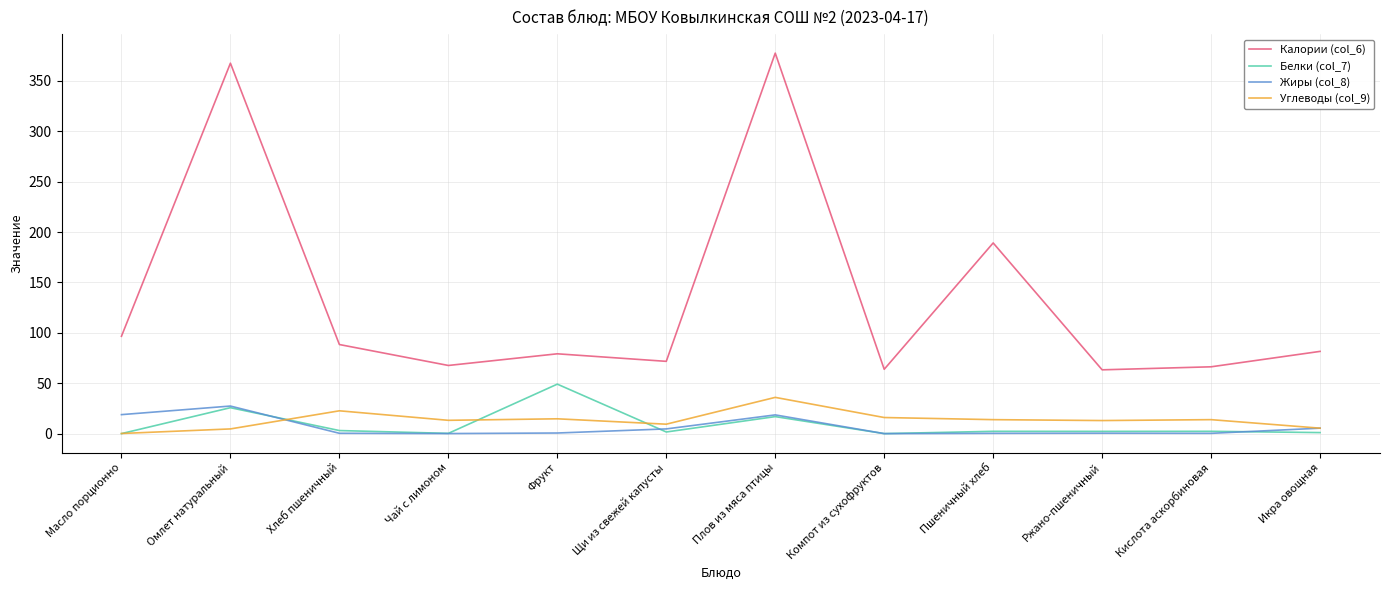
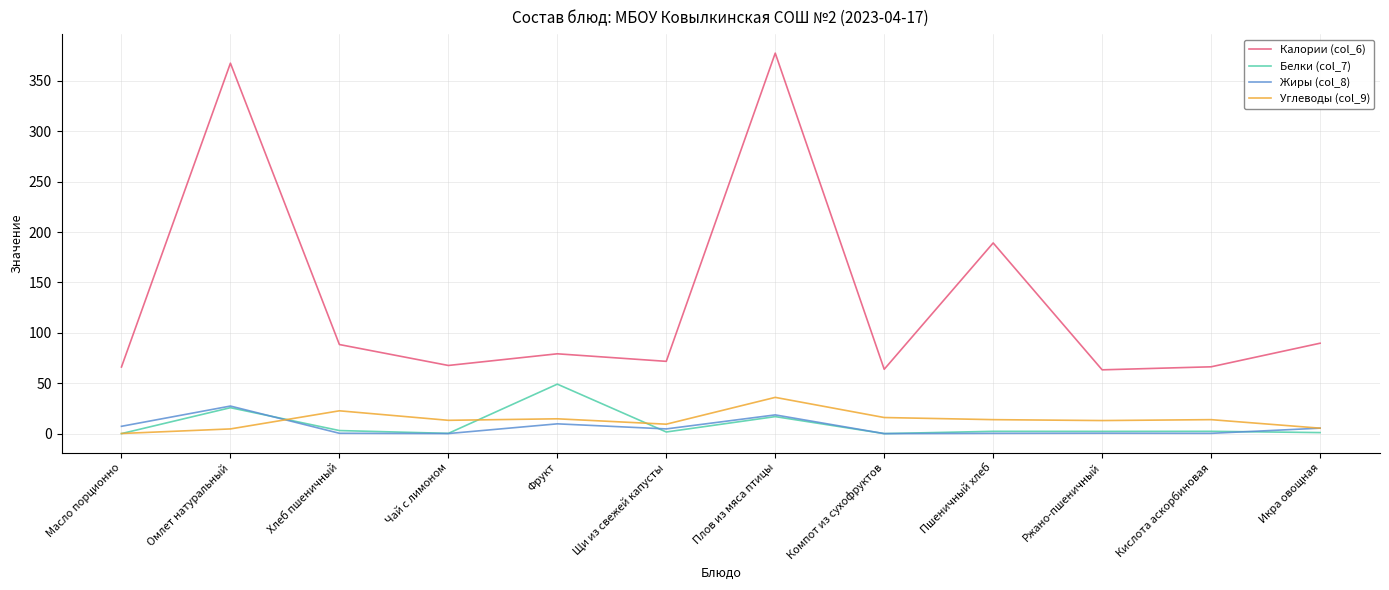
Калории (col_6), Масло порционно: 97 -> 66
Жиры (col_8), Масло порционно: 19 -> 7
Жиры (col_8), Фрукт: 1 -> 10
Калории (col_6), Икра овощная: 82 -> 90
